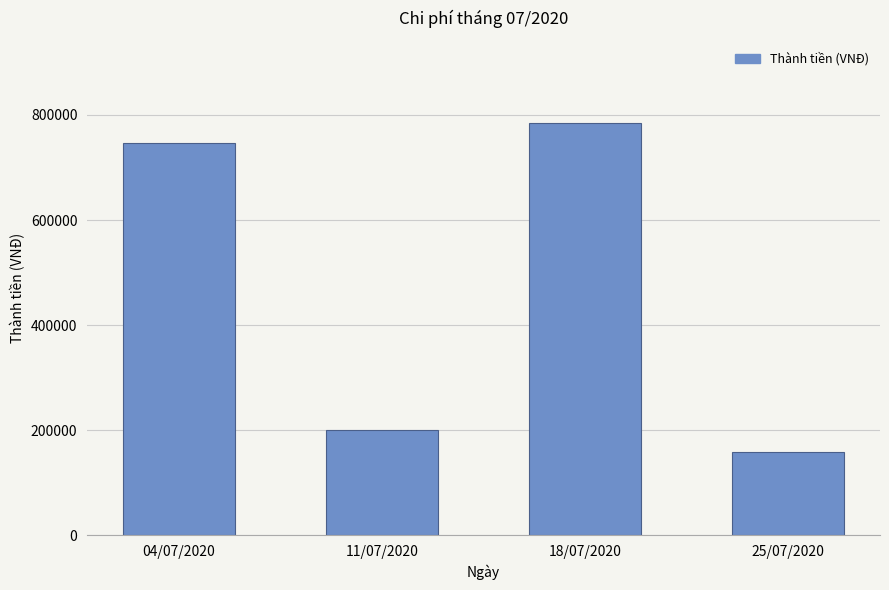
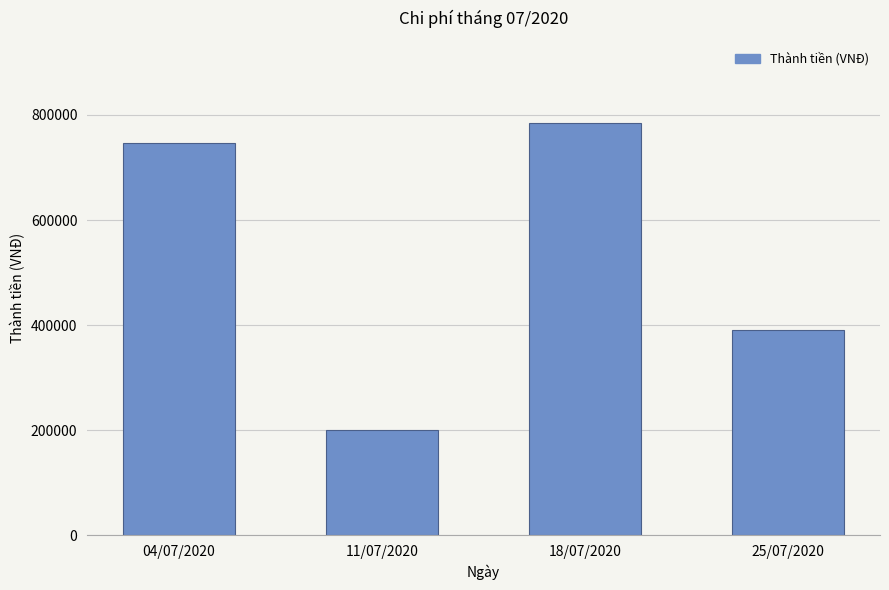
25/07/2020: 160000 -> 390000
